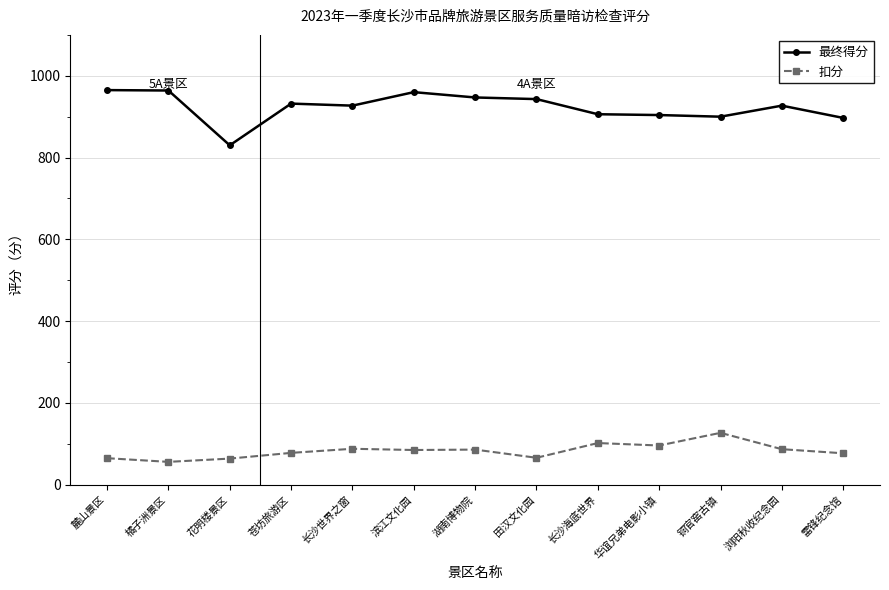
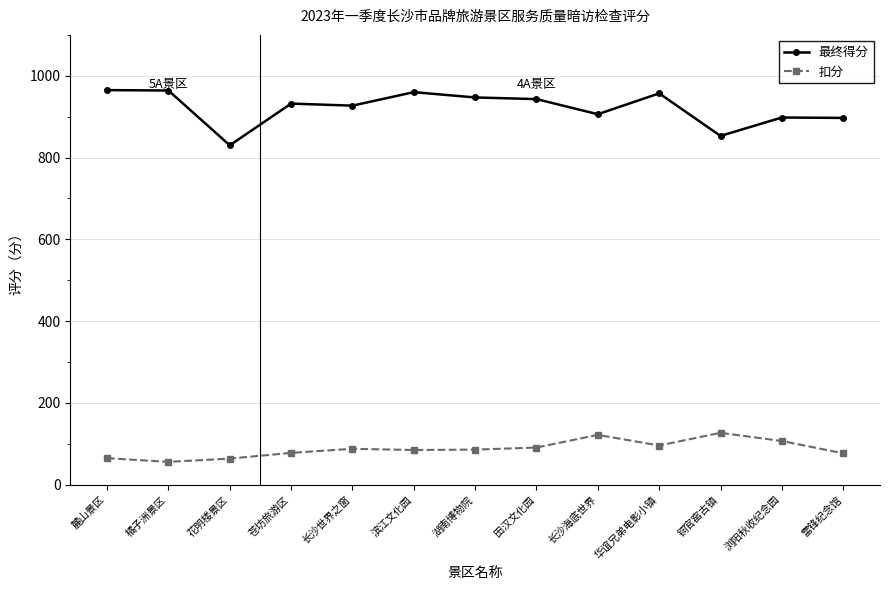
扣分, 田汉文化园: 70 -> 90
扣分, 长沙海底世界: 100 -> 120
最终得分, 华谊兄弟电影小镇: 900 -> 960
最终得分, 铜官窑古镇: 900 -> 850
最终得分, 浏阳秋收纪念园: 930 -> 900
扣分, 浏阳秋收纪念园: 90 -> 110
